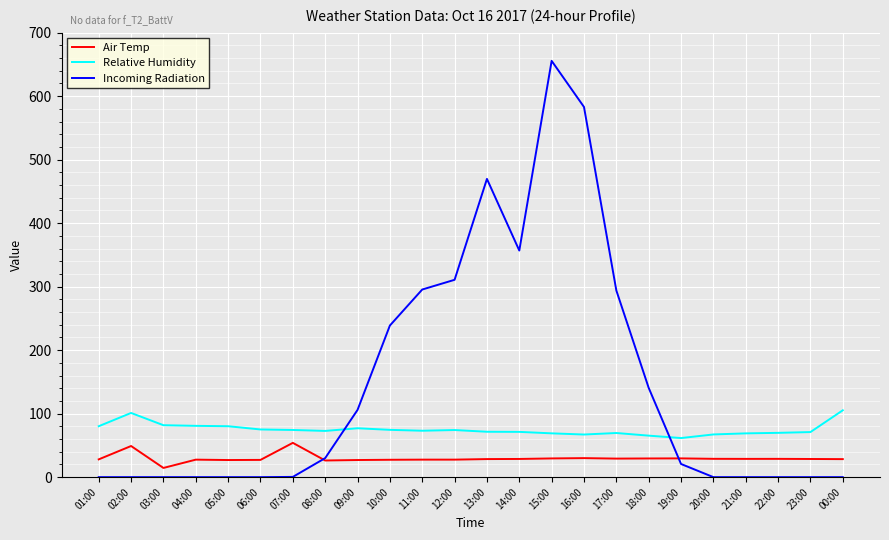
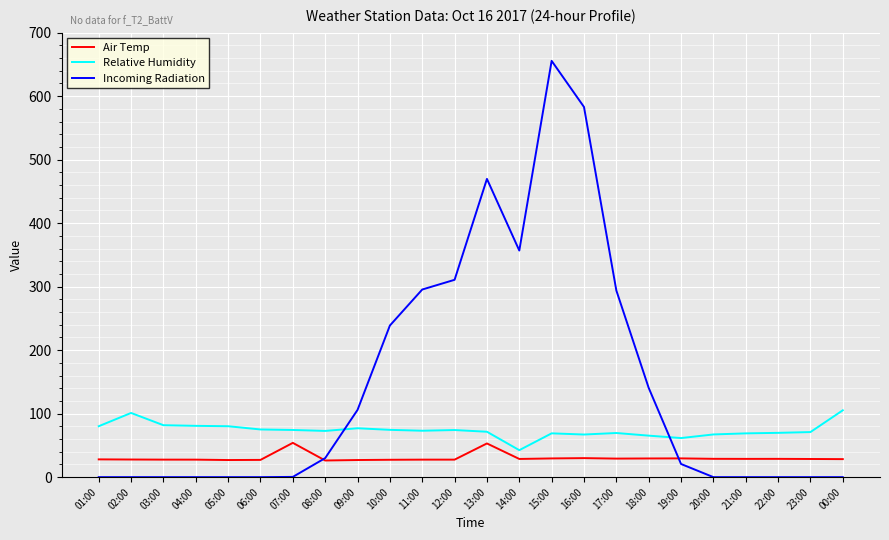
Air Temp, 02:00: 50 -> 30
Air Temp, 03:00: 10 -> 30
Air Temp, 13:00: 30 -> 50
Relative Humidity, 14:00: 70 -> 40
